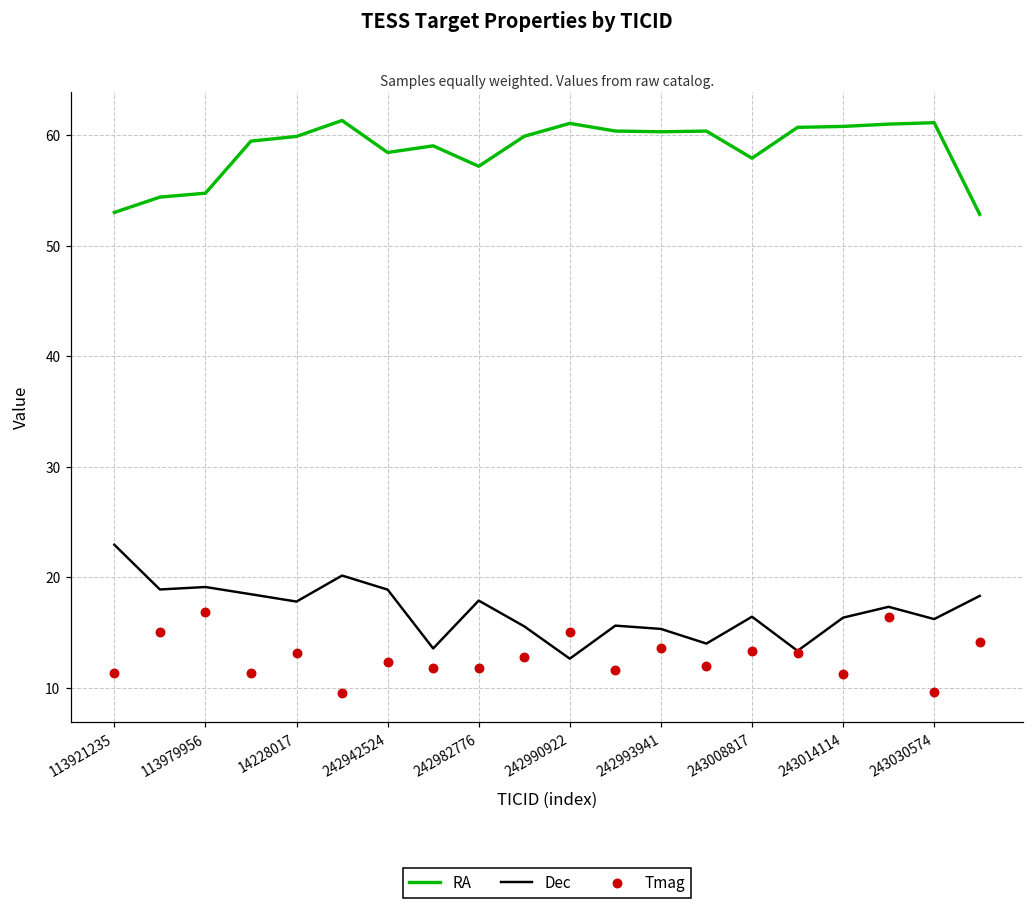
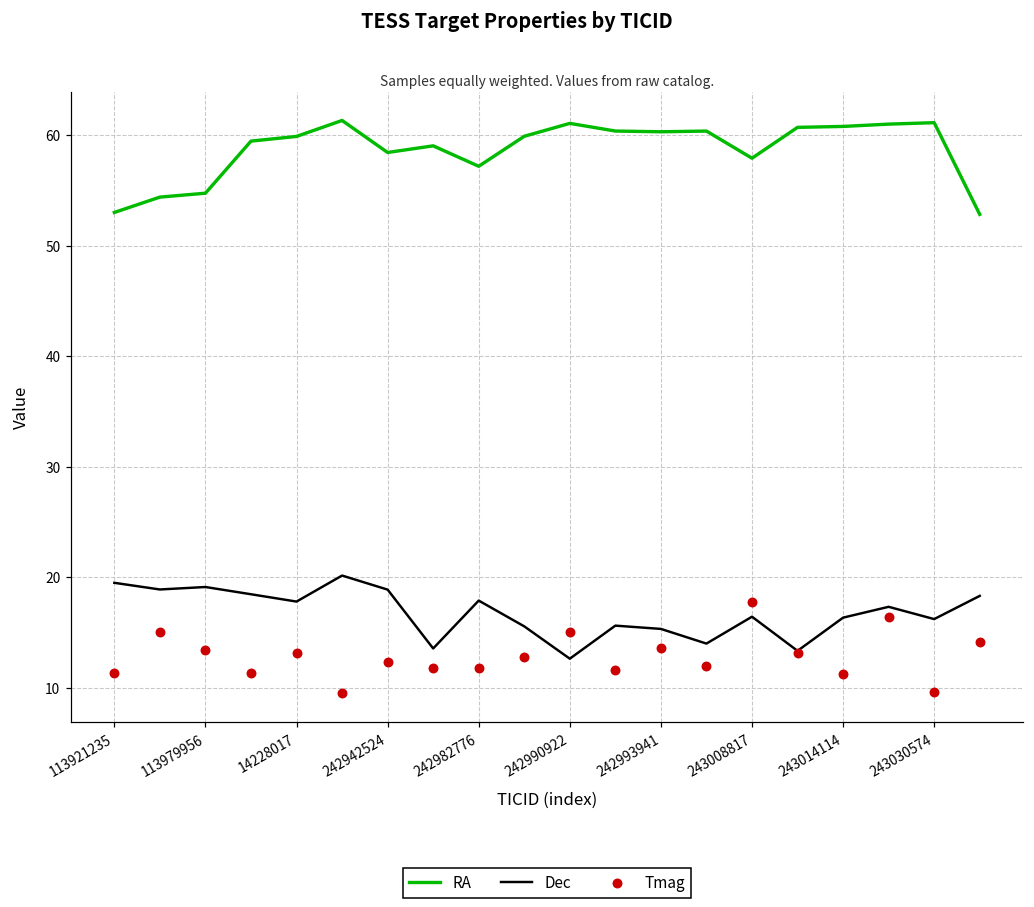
Dec, 113921235: 22.9 -> 19.5
Tmag, 113979956: 16.8 -> 13.4
Tmag, 243008817: 13.3 -> 17.8
